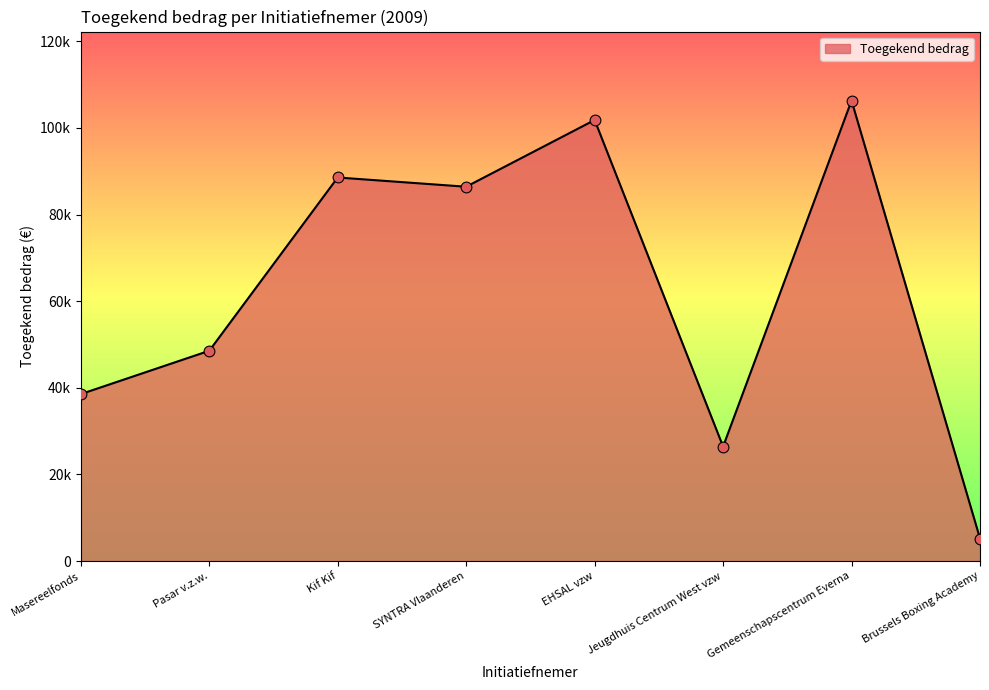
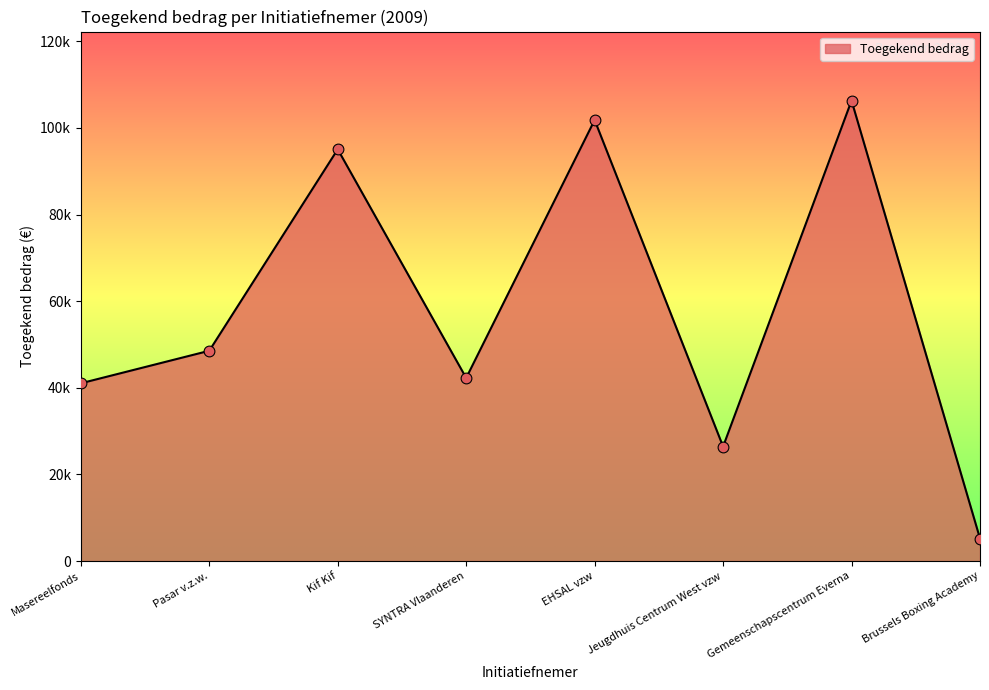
Masereelfonds: 39000 -> 41000
Kif Kif: 89000 -> 95000
SYNTRA Vlaanderen: 86000 -> 42000
